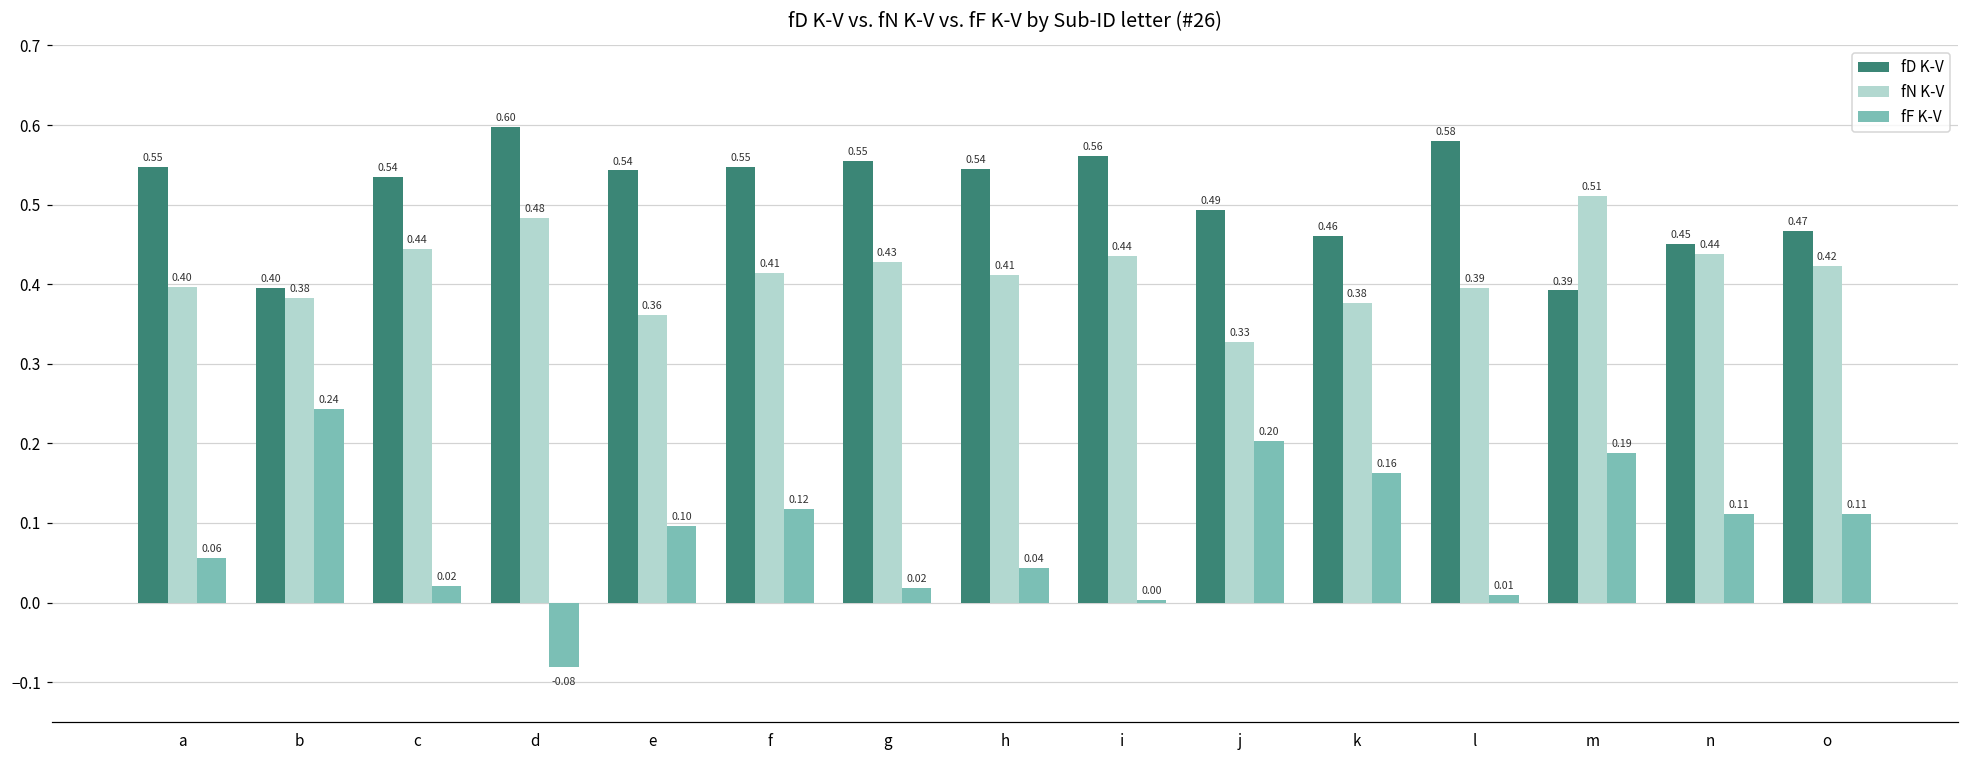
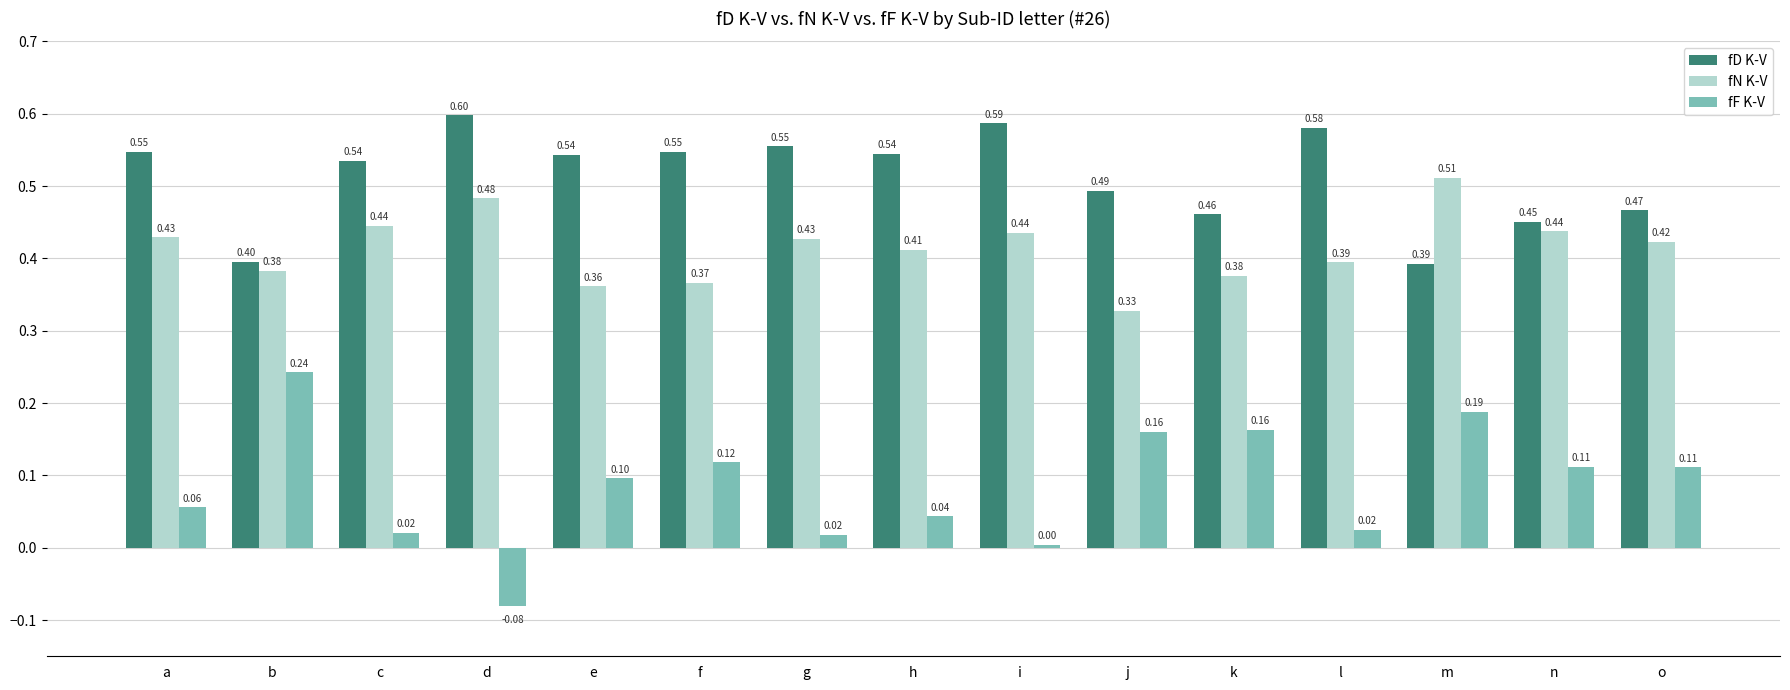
fN K-V, a: 0.40 -> 0.43
fN K-V, f: 0.41 -> 0.37
fD K-V, i: 0.56 -> 0.59
fF K-V, j: 0.20 -> 0.16
fF K-V, l: 0.01 -> 0.02
